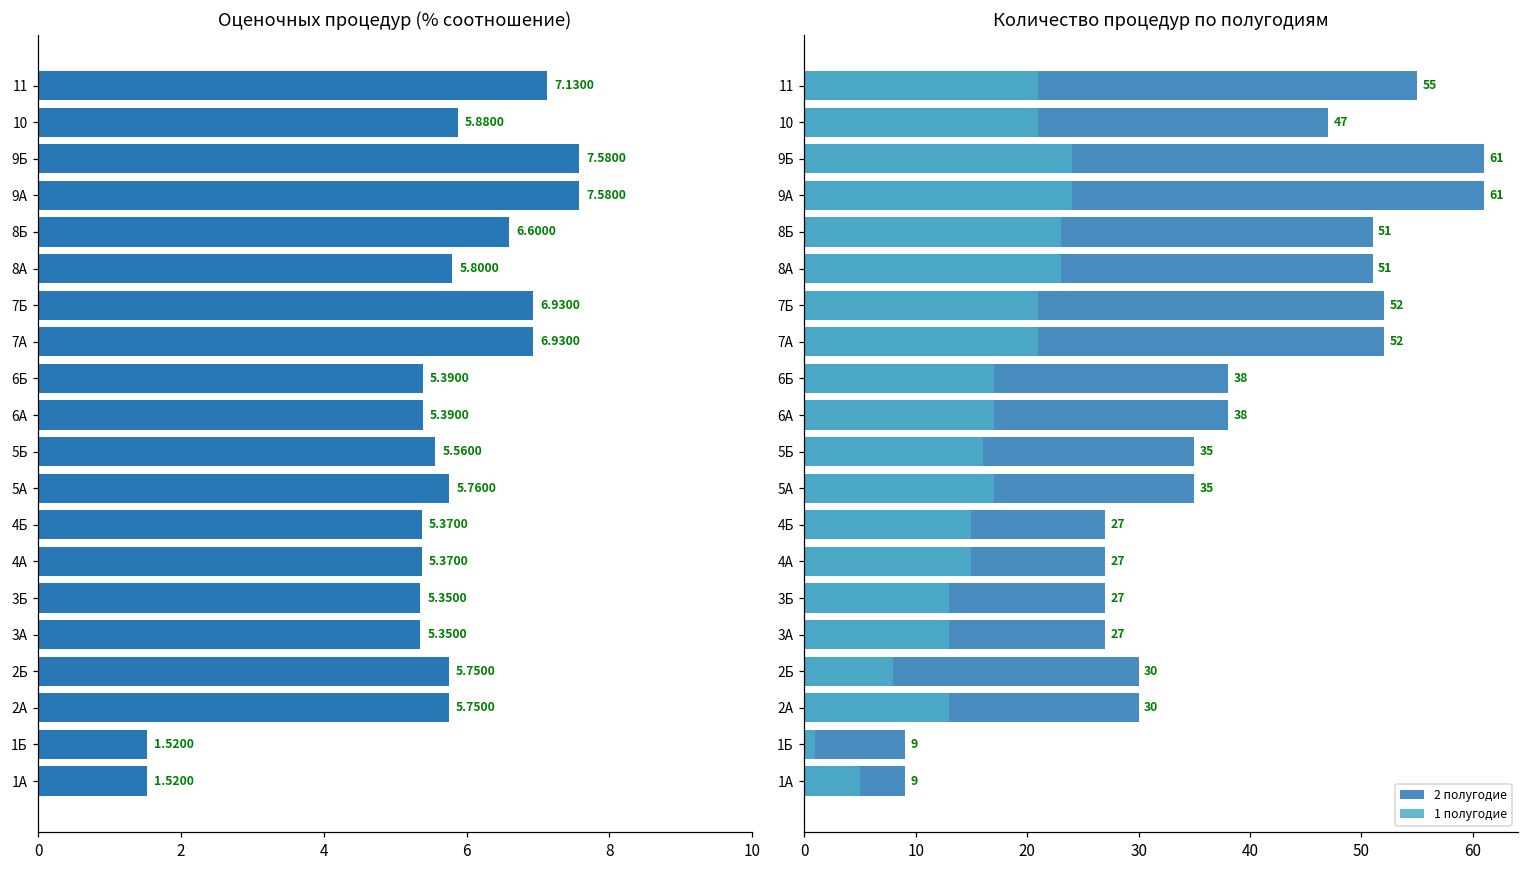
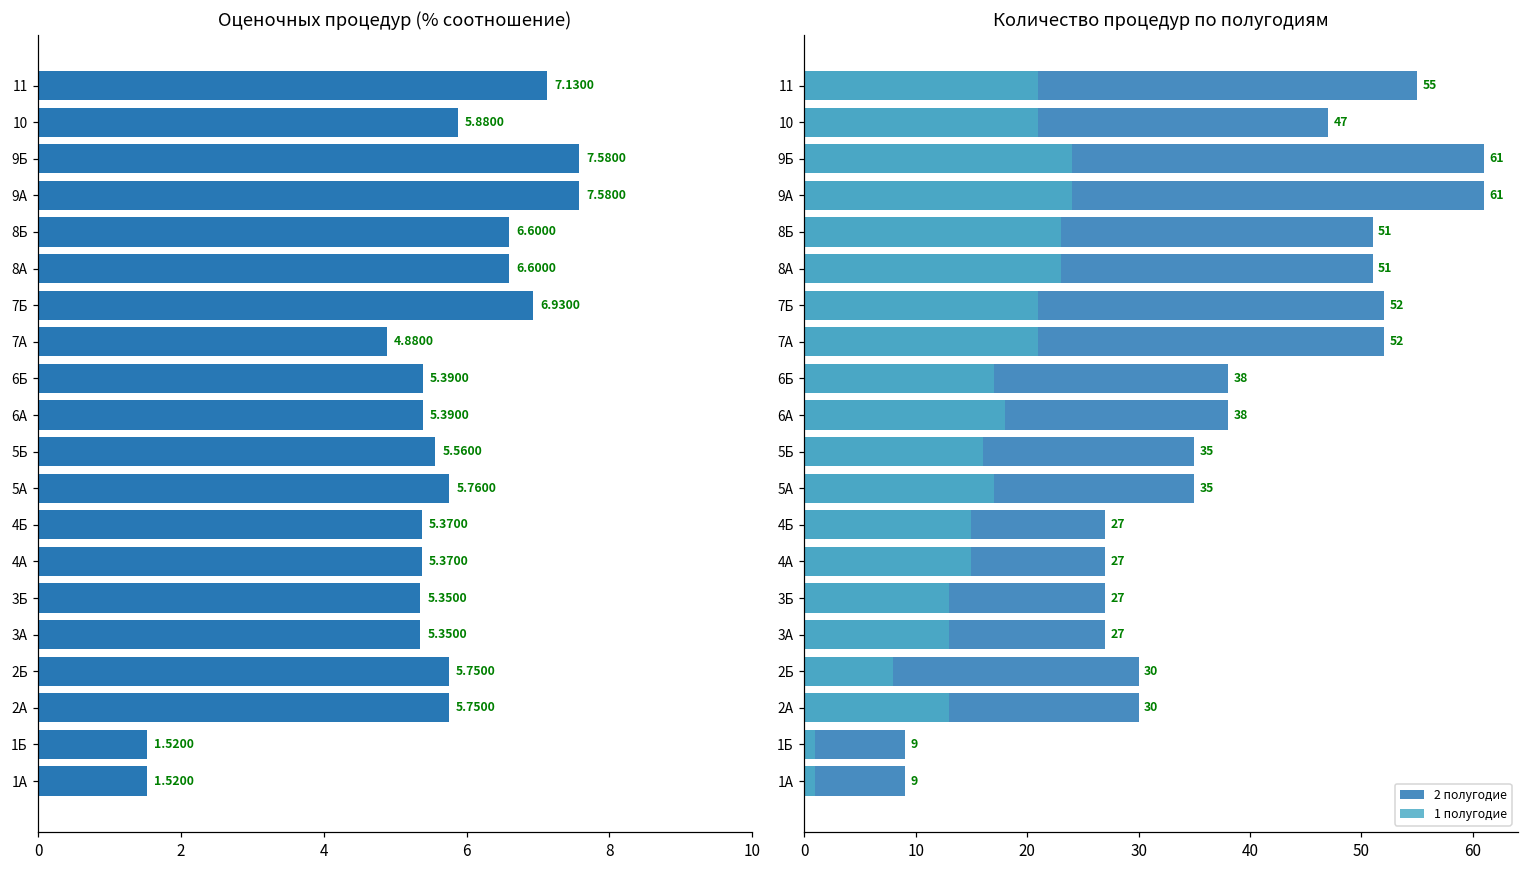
Оценочных процедур (% соотношение), 8А: 5.8000 -> 6.6000
Оценочных процедур (% соотношение), 7А: 6.9300 -> 4.8800
Количество процедур по полугодиям, 1 полугодие, 6А: 17 -> 18
Количество процедур по полугодиям, 1 полугодие, 1А: 5 -> 1
